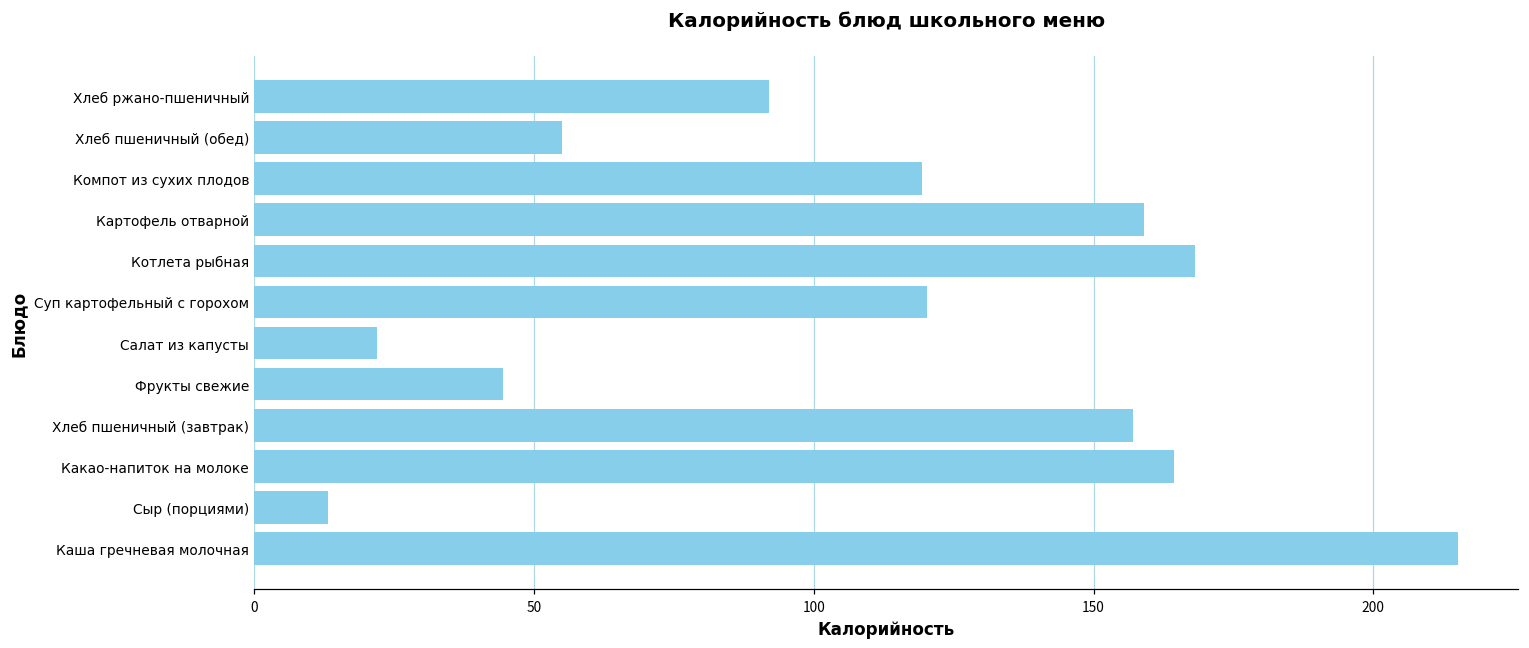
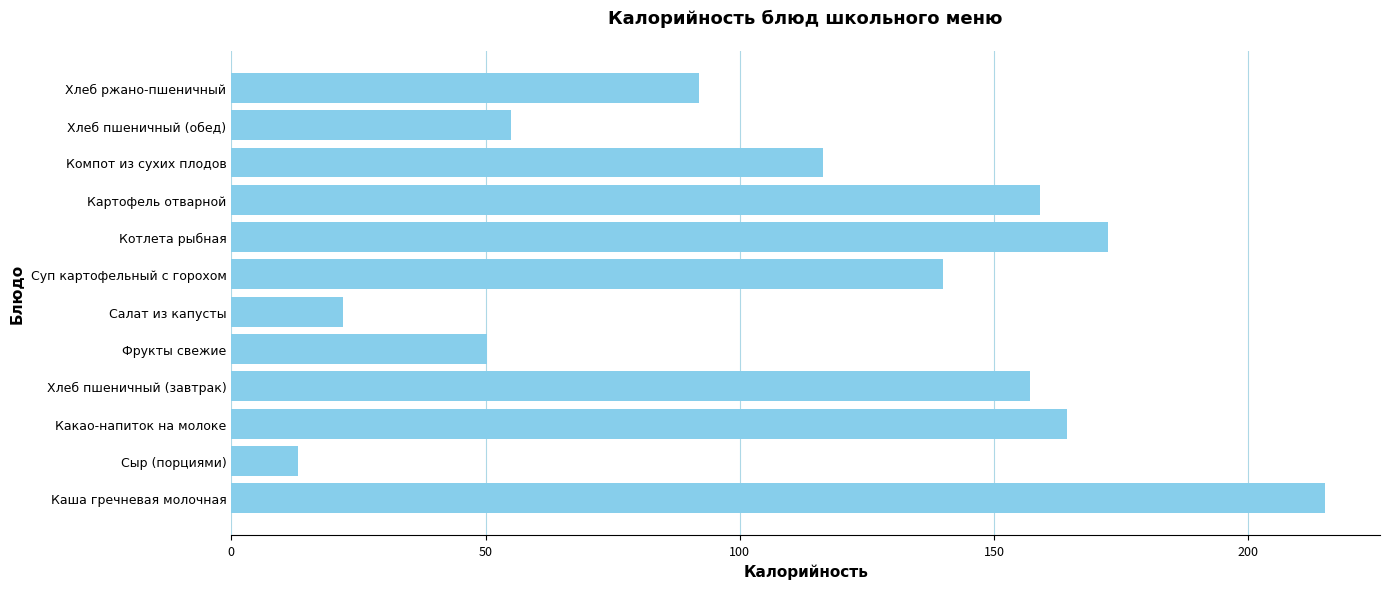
Компот из сухих плодов: 119 -> 116
Котлета рыбная: 168 -> 172
Суп картофельный с горохом: 120 -> 140
Фрукты свежие: 44 -> 50
